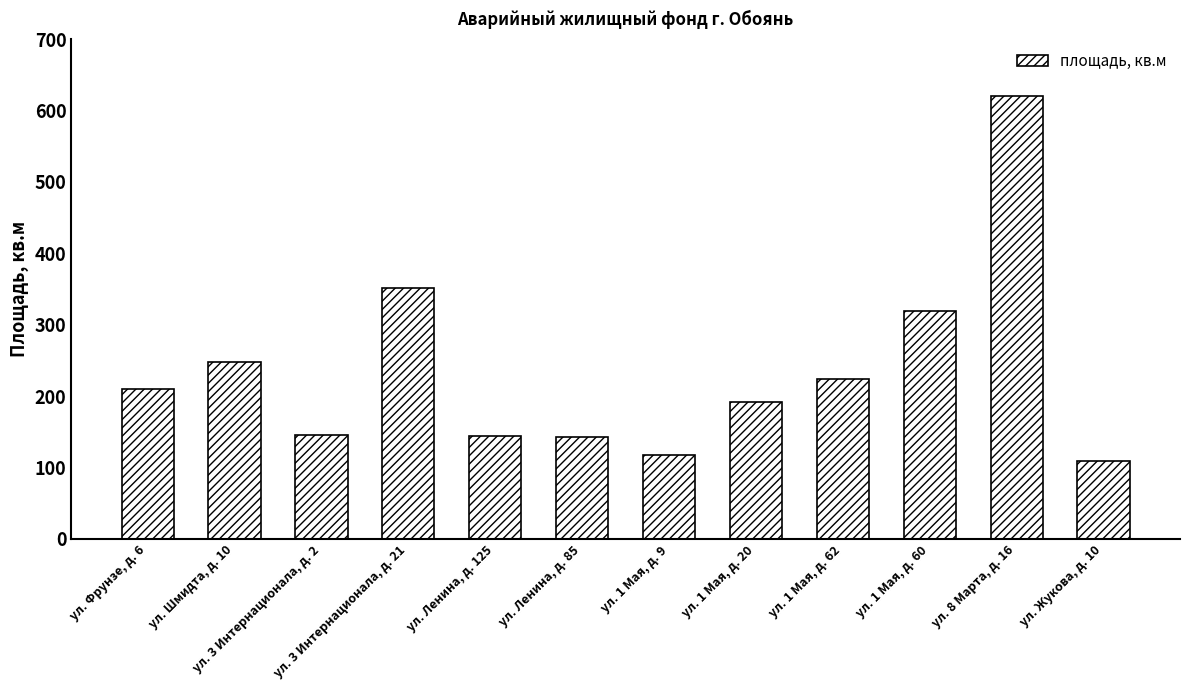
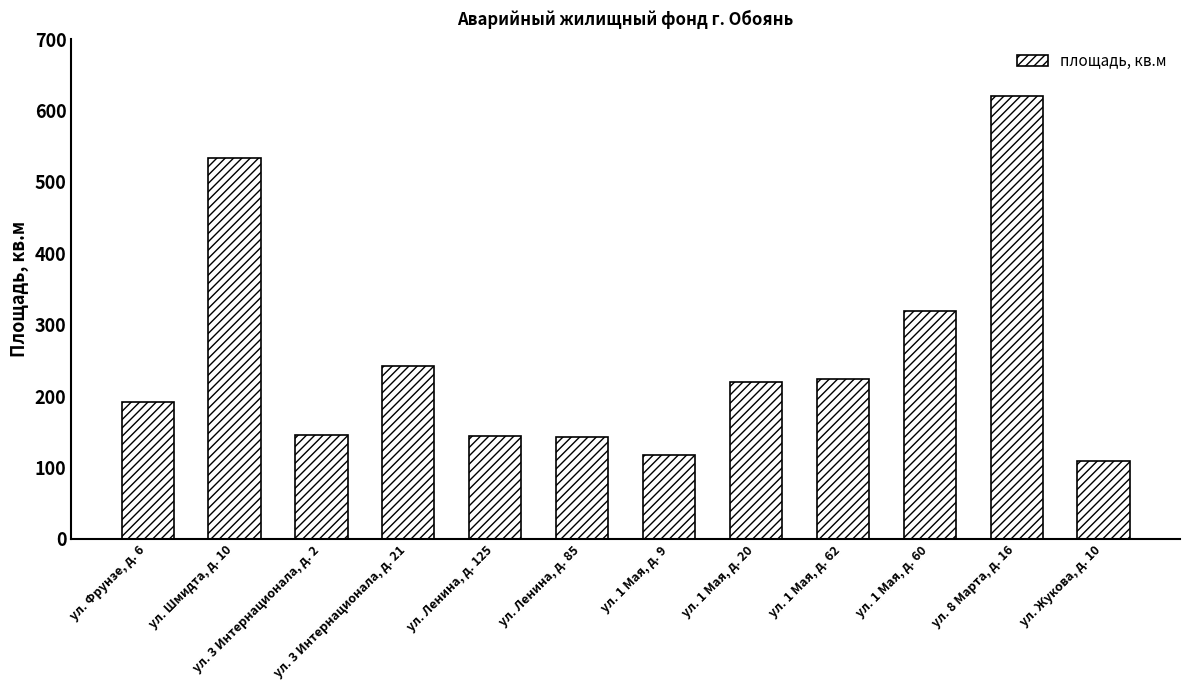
ул. Фрунзе, д. 6: 210 -> 190
ул. Шмидта, д. 10: 250 -> 530
ул. 3 Интернационала, д. 21: 350 -> 240
ул. 1 Мая, д. 20: 190 -> 220
